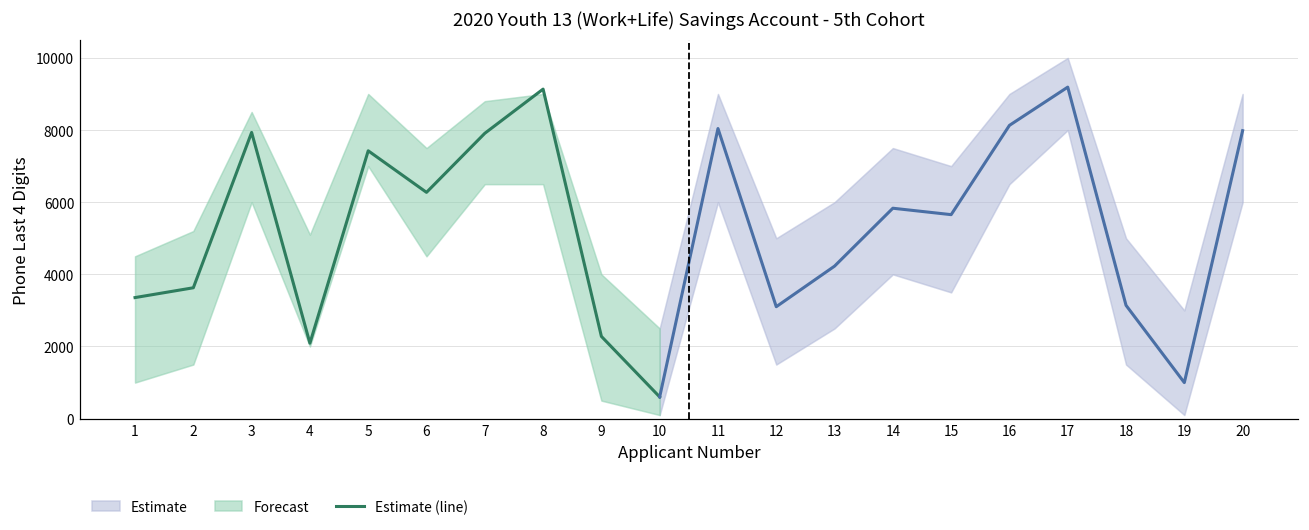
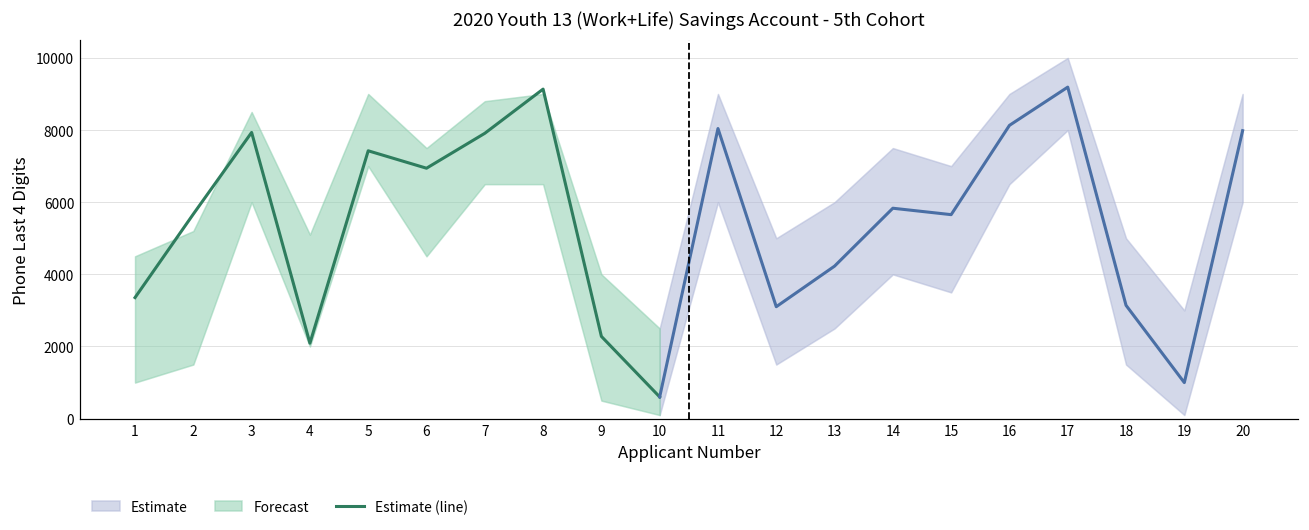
Estimate (line), 2: 3600 -> 5700
Estimate (line), 6: 6300 -> 6900
